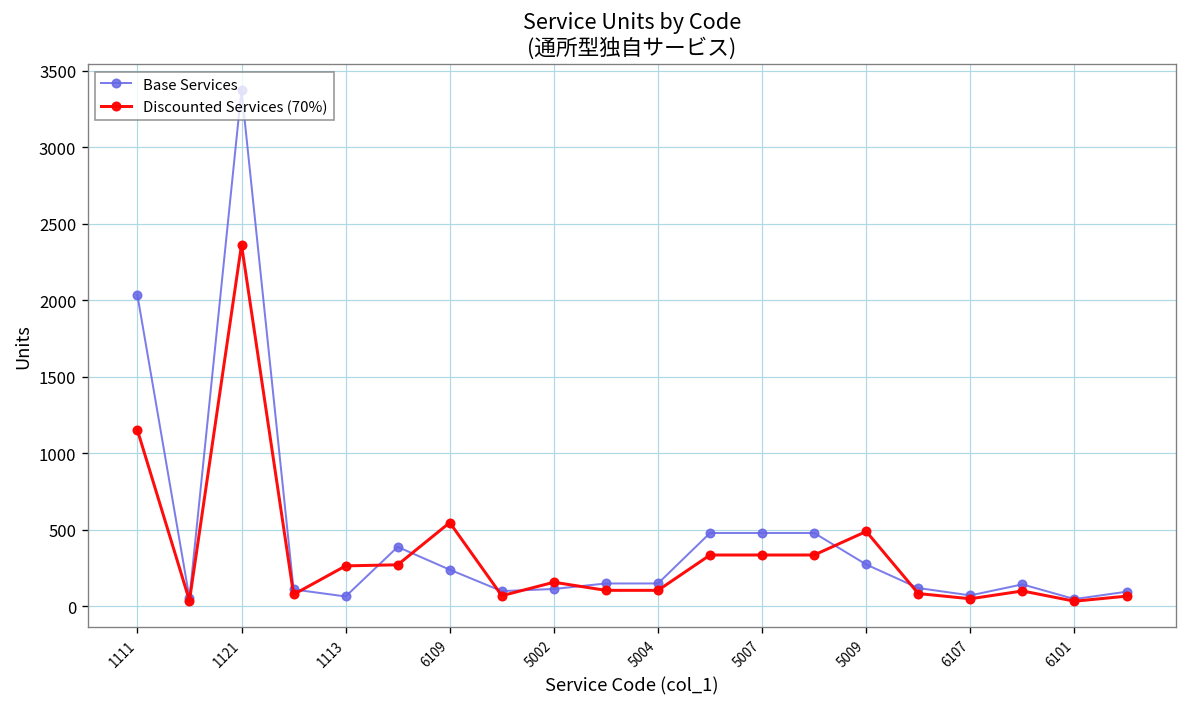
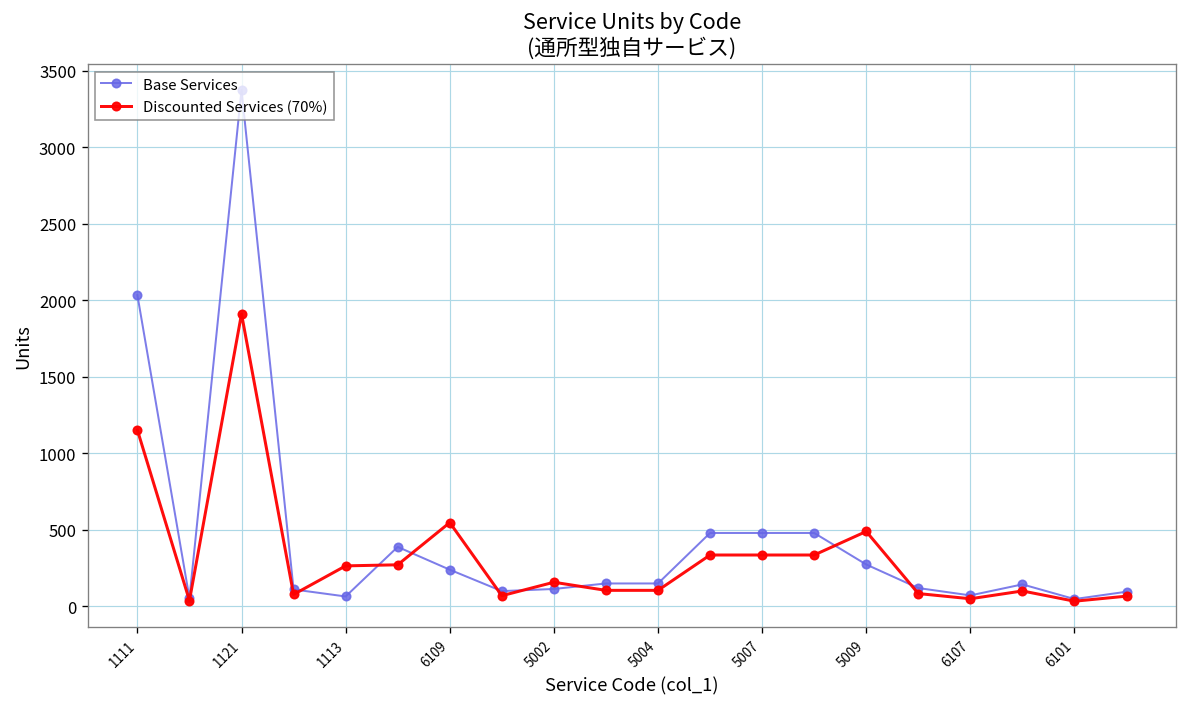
Discounted Services (70%), 1121: 2360 -> 1910
